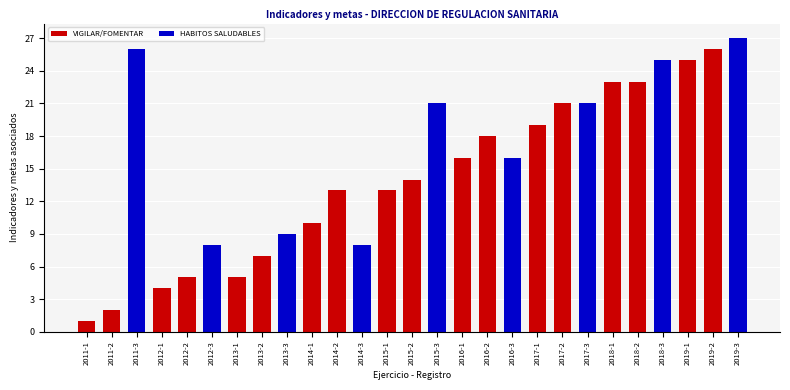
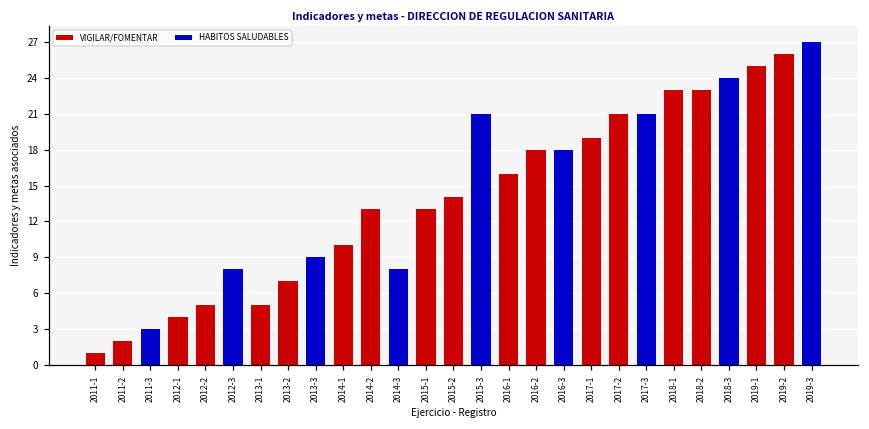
2011-3: 26 -> 3
2016-3: 16 -> 18
2018-3: 25 -> 24
